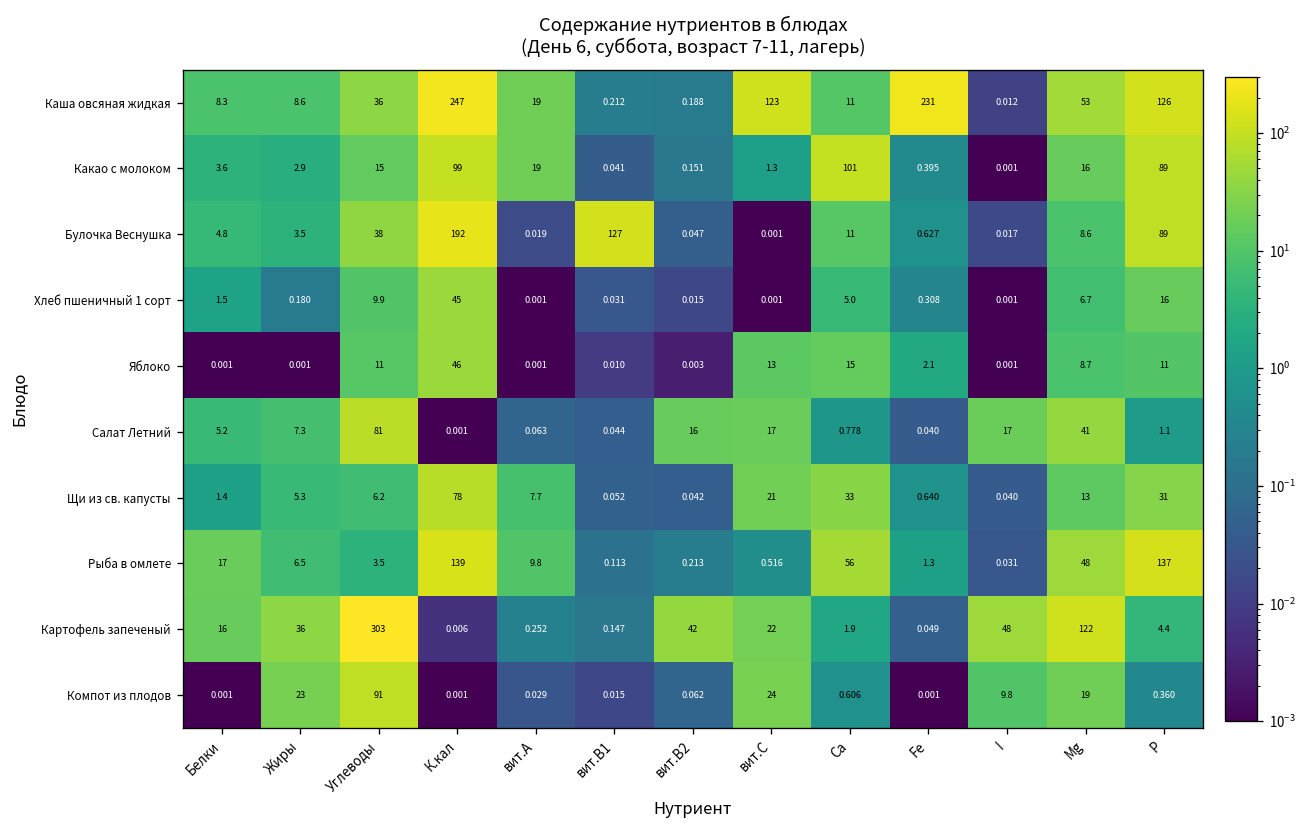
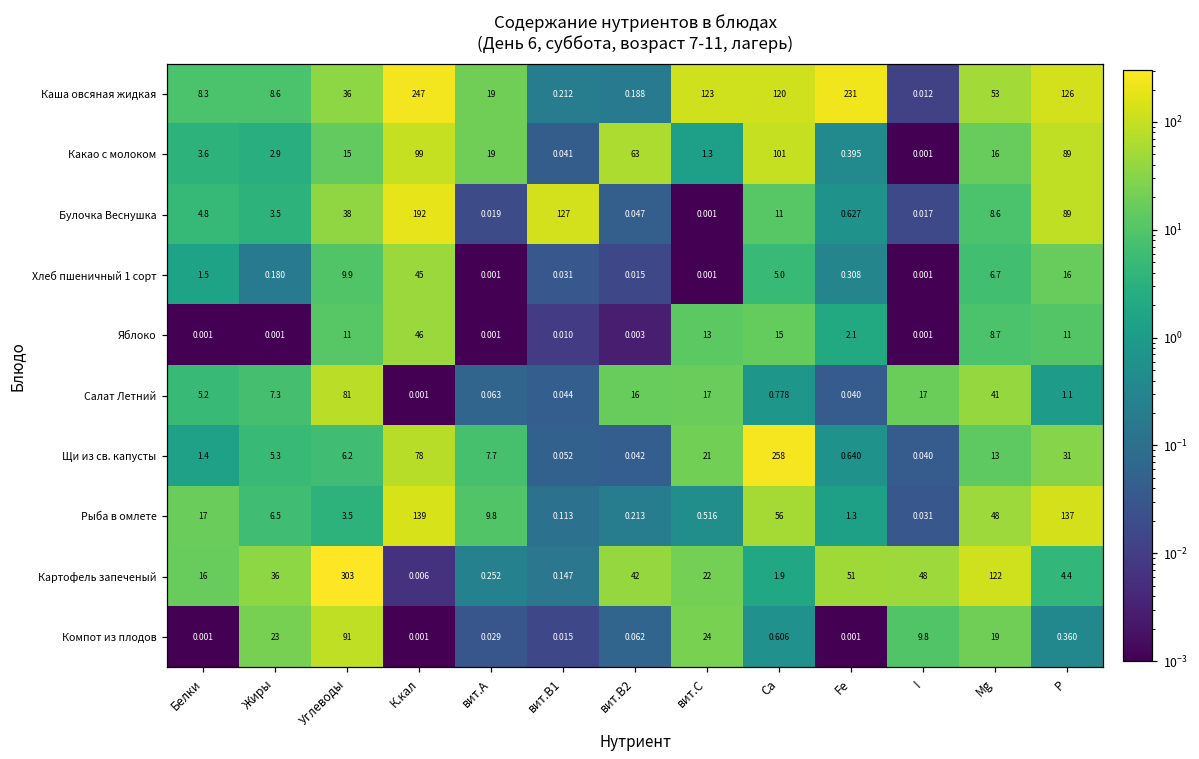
Каша овсяная жидкая, Ca: 11 -> 120
Какао с молоком, вит.B2: 0.151 -> 63
Щи из св. капусты, Ca: 33 -> 258
Картофель запеченый, Fe: 0.049 -> 51
